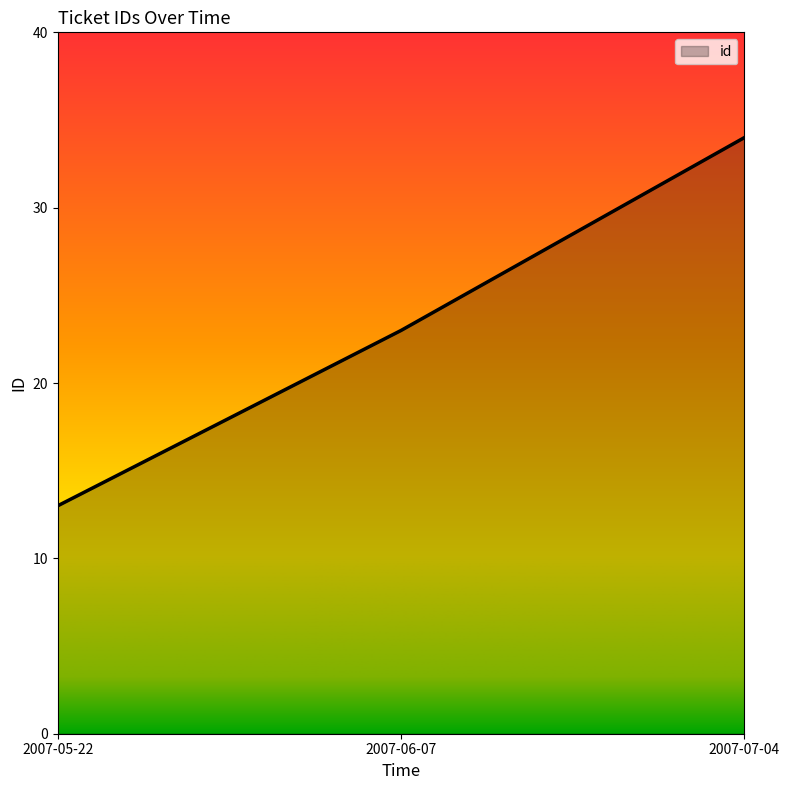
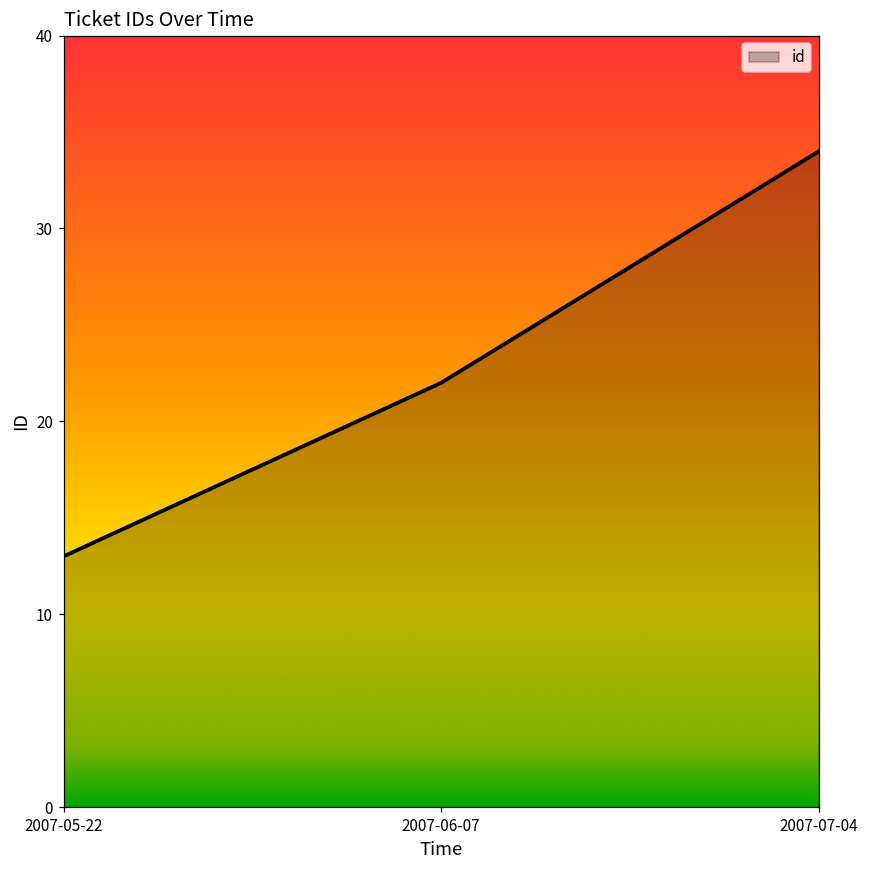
2007-06-07: 23 -> 22
